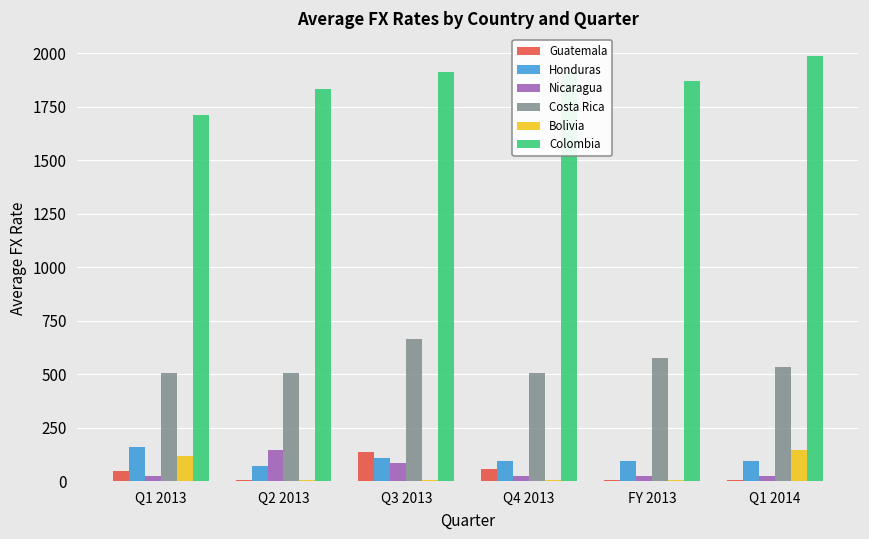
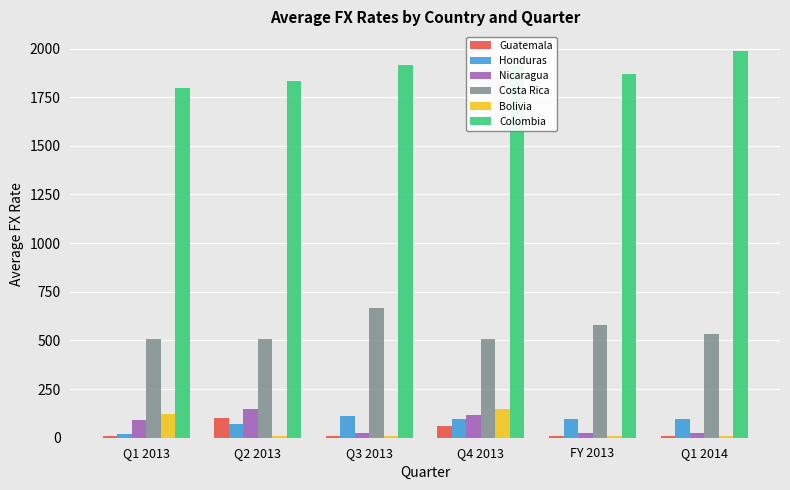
Guatemala, Q1 2013: 50 -> 10
Honduras, Q1 2013: 160 -> 20
Nicaragua, Q1 2013: 20 -> 90
Colombia, Q1 2013: 1710 -> 1800
Guatemala, Q2 2013: 10 -> 100
Guatemala, Q3 2013: 140 -> 10
Nicaragua, Q3 2013: 90 -> 20
Nicaragua, Q4 2013: 30 -> 120
Bolivia, Q4 2013: 10 -> 150
Bolivia, Q1 2014: 150 -> 10
